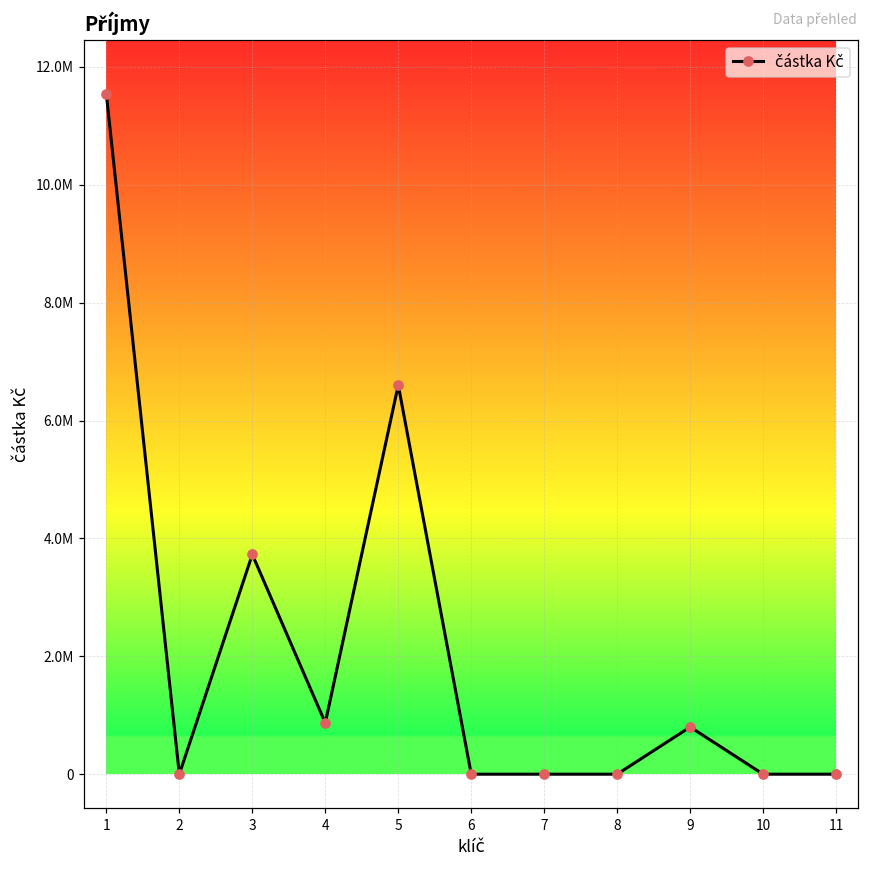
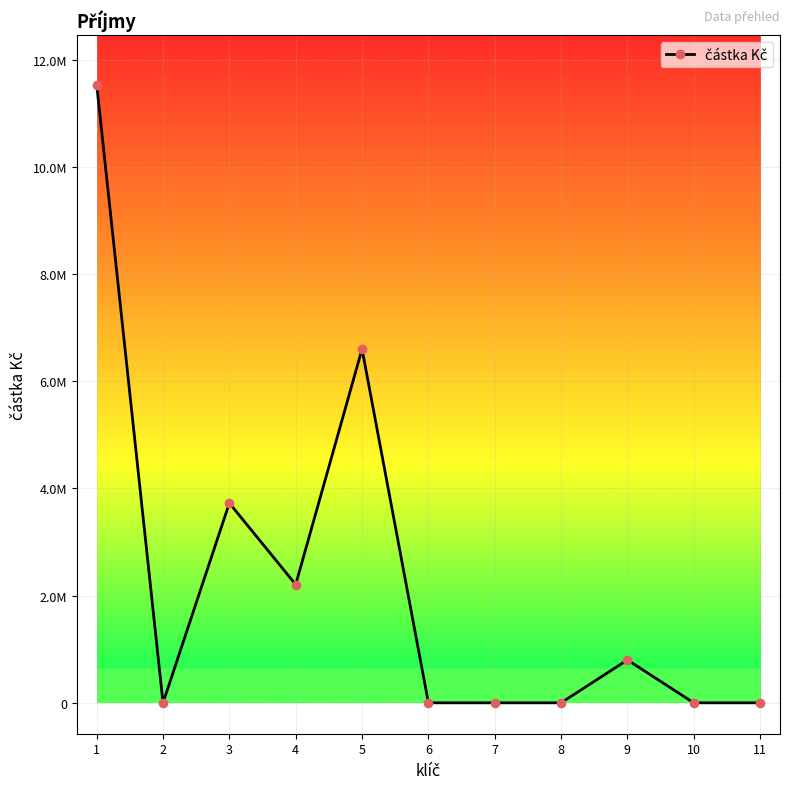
4: 900000 -> 2200000
